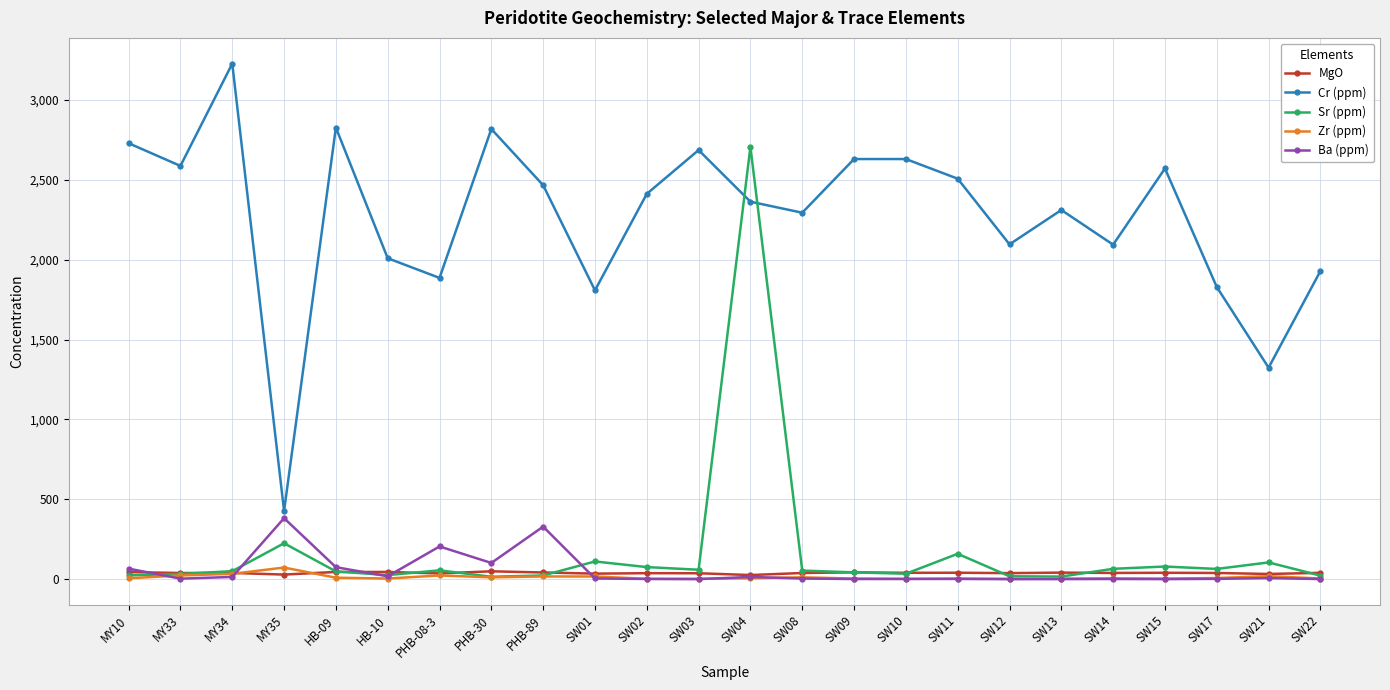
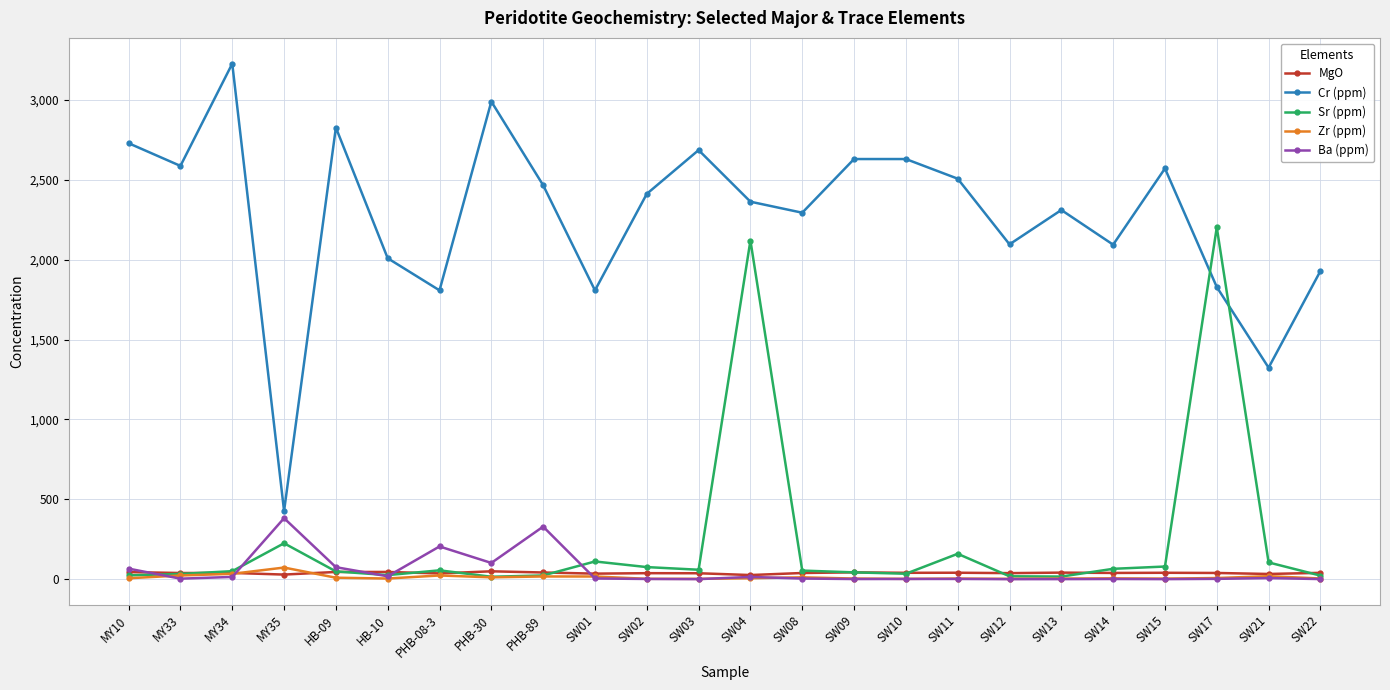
Cr (ppm), PHB-08-3: 1,890 -> 1,810
Cr (ppm), PHB-30: 2,820 -> 2,990
Sr (ppm), SW04: 2,710 -> 2,120
Sr (ppm), SW17: 60 -> 2,200
